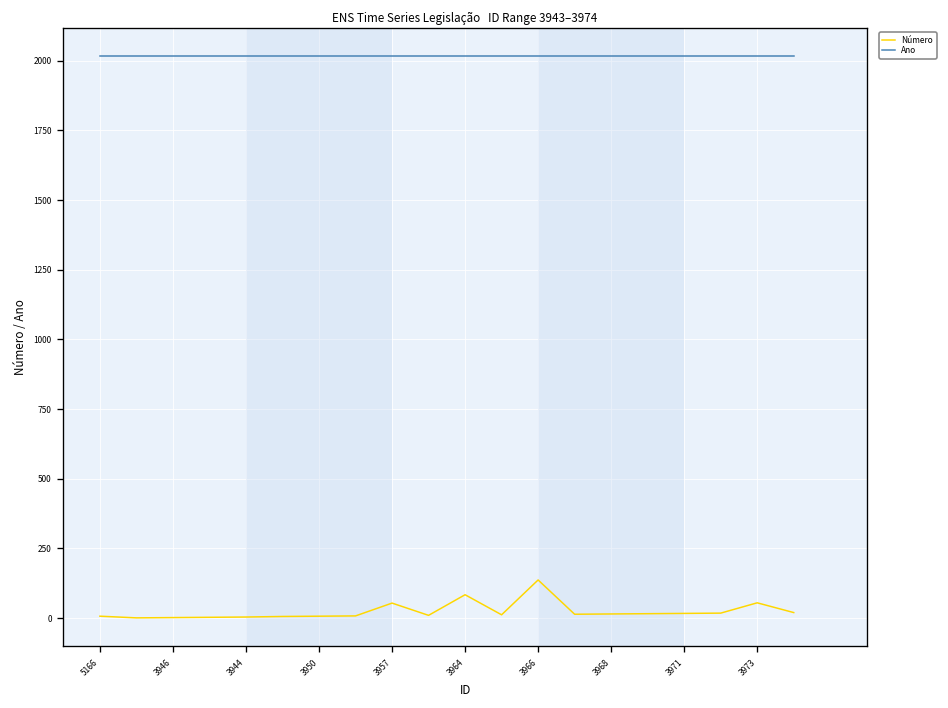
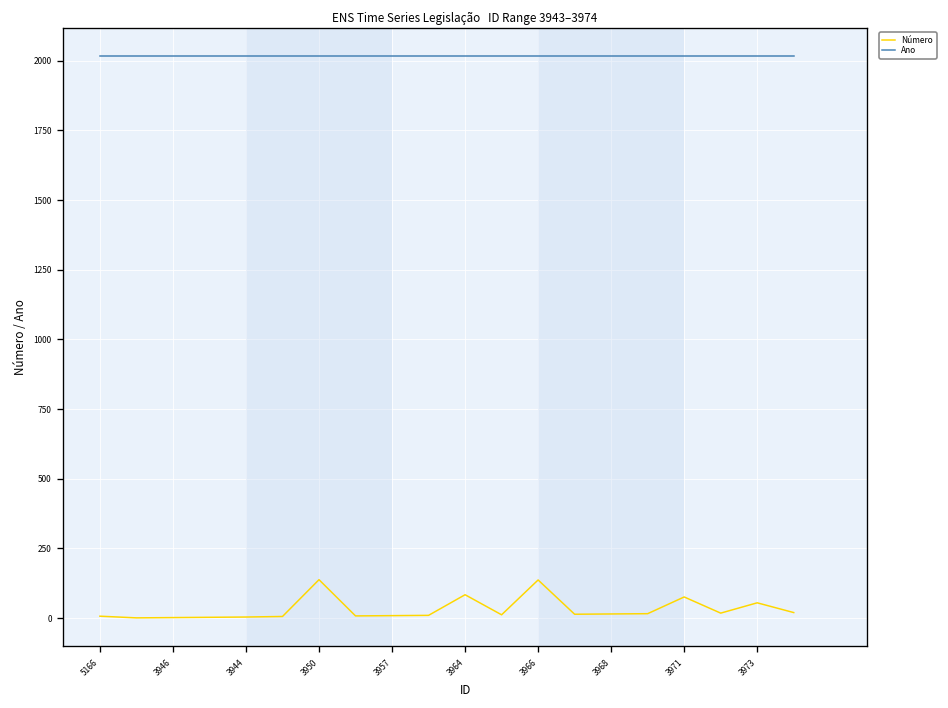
Número, 3950: 10 -> 140
Número, 3957: 50 -> 10
Número, 3971: 20 -> 80
